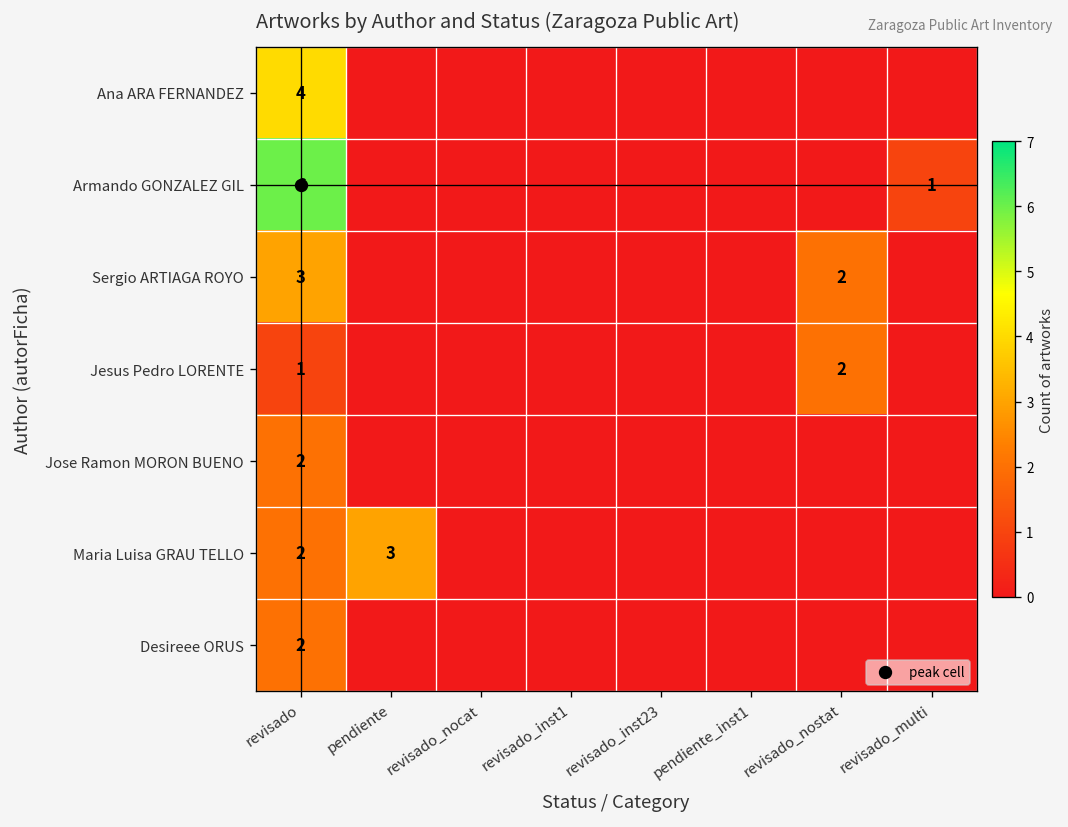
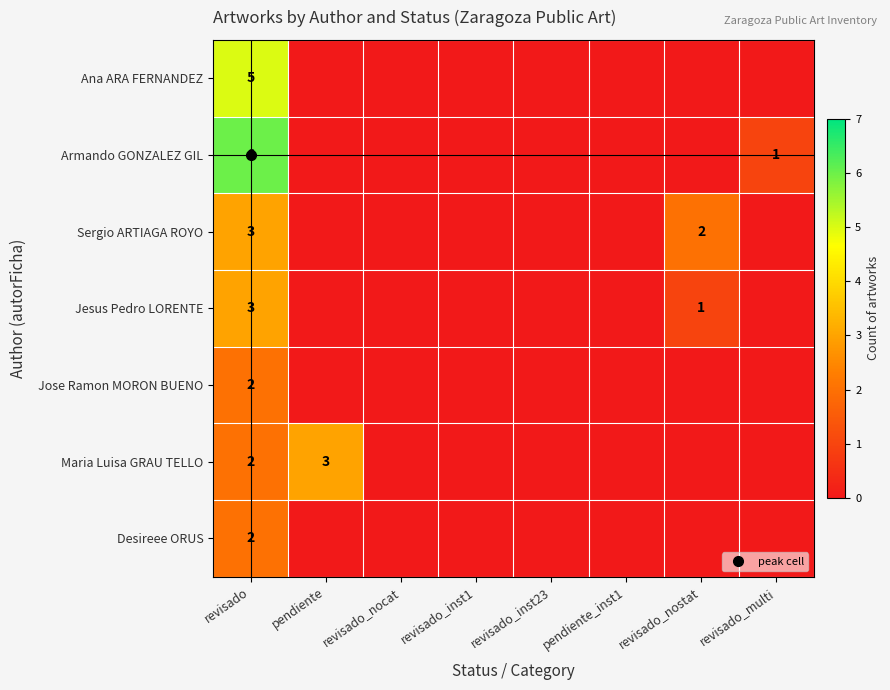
Ana ARA FERNANDEZ, revisado: 4 -> 5
Jesus Pedro LORENTE, revisado: 1 -> 3
Jesus Pedro LORENTE, revisado_nostat: 2 -> 1
